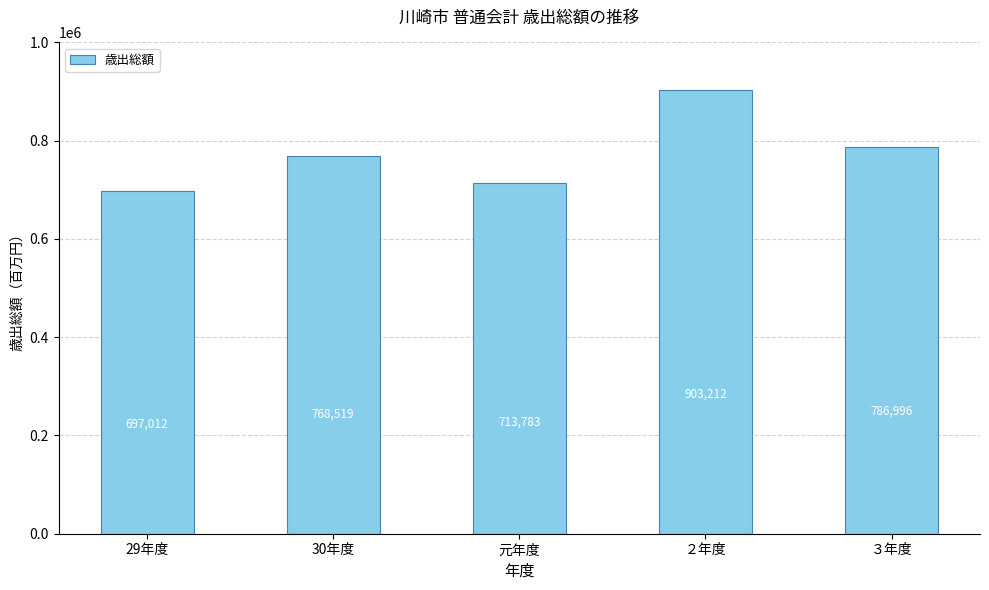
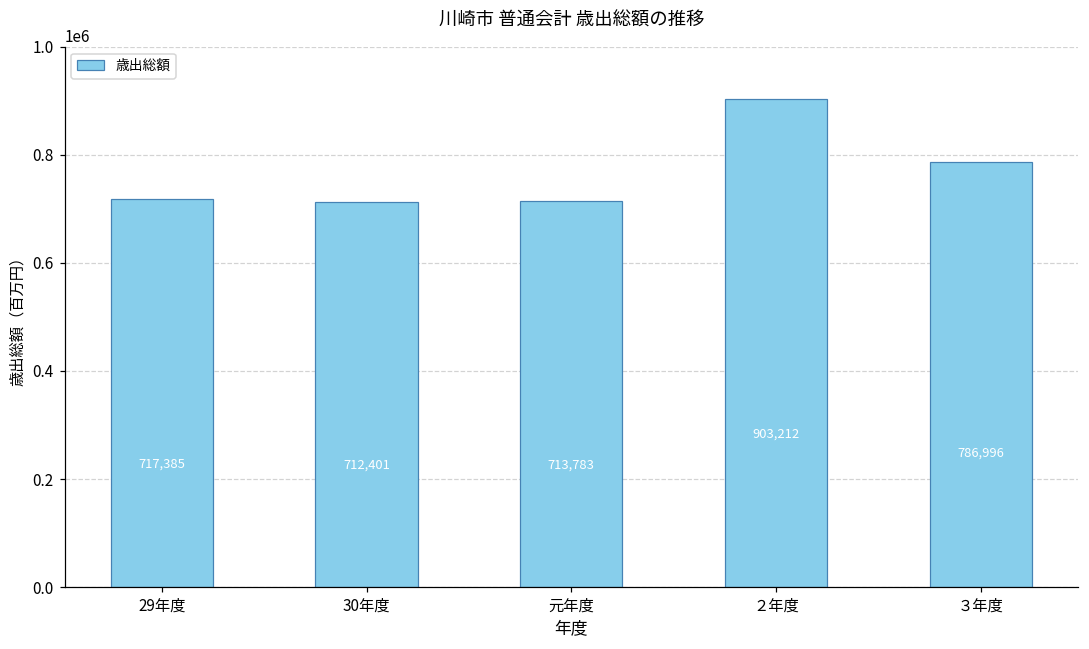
29年度: 697,012 -> 717,385
30年度: 768,519 -> 712,401
